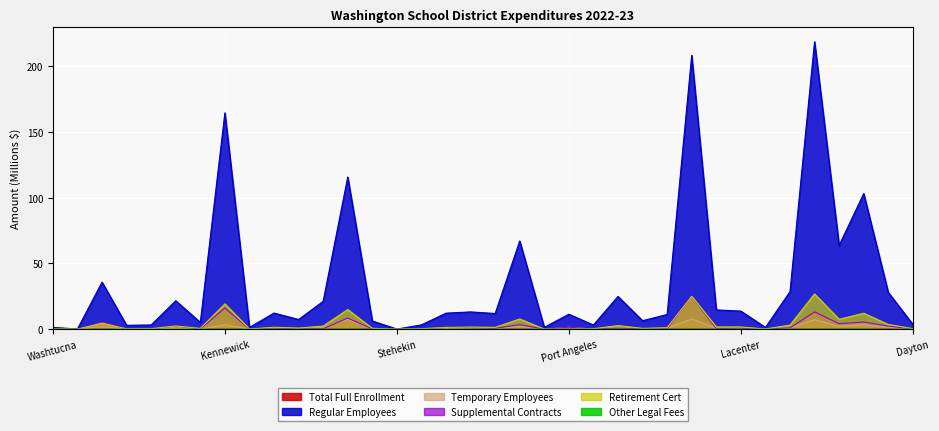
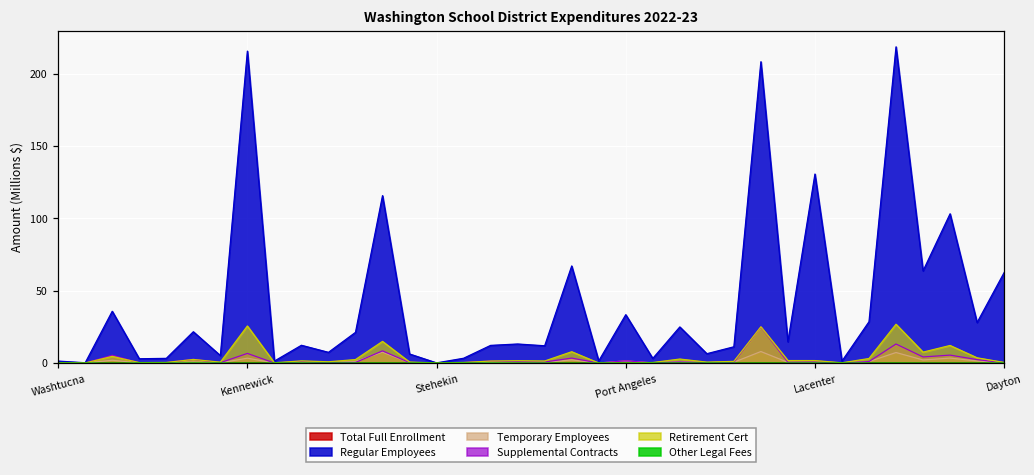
Regular Employees, Kennewick: 165 -> 216
Supplemental Contracts, Kennewick: 16 -> 7
Retirement Cert, Kennewick: 19 -> 26
Regular Employees, Port Angeles: 11 -> 33
Regular Employees, Lacenter: 14 -> 131
Regular Employees, Dayton: 4 -> 63
